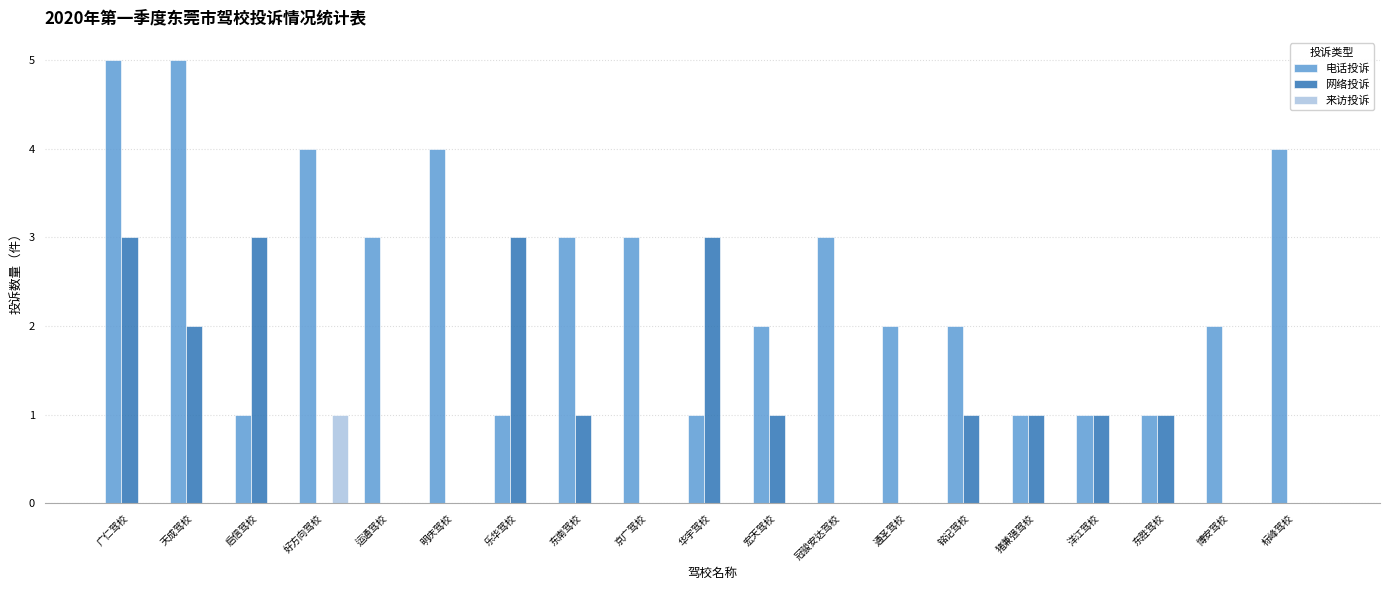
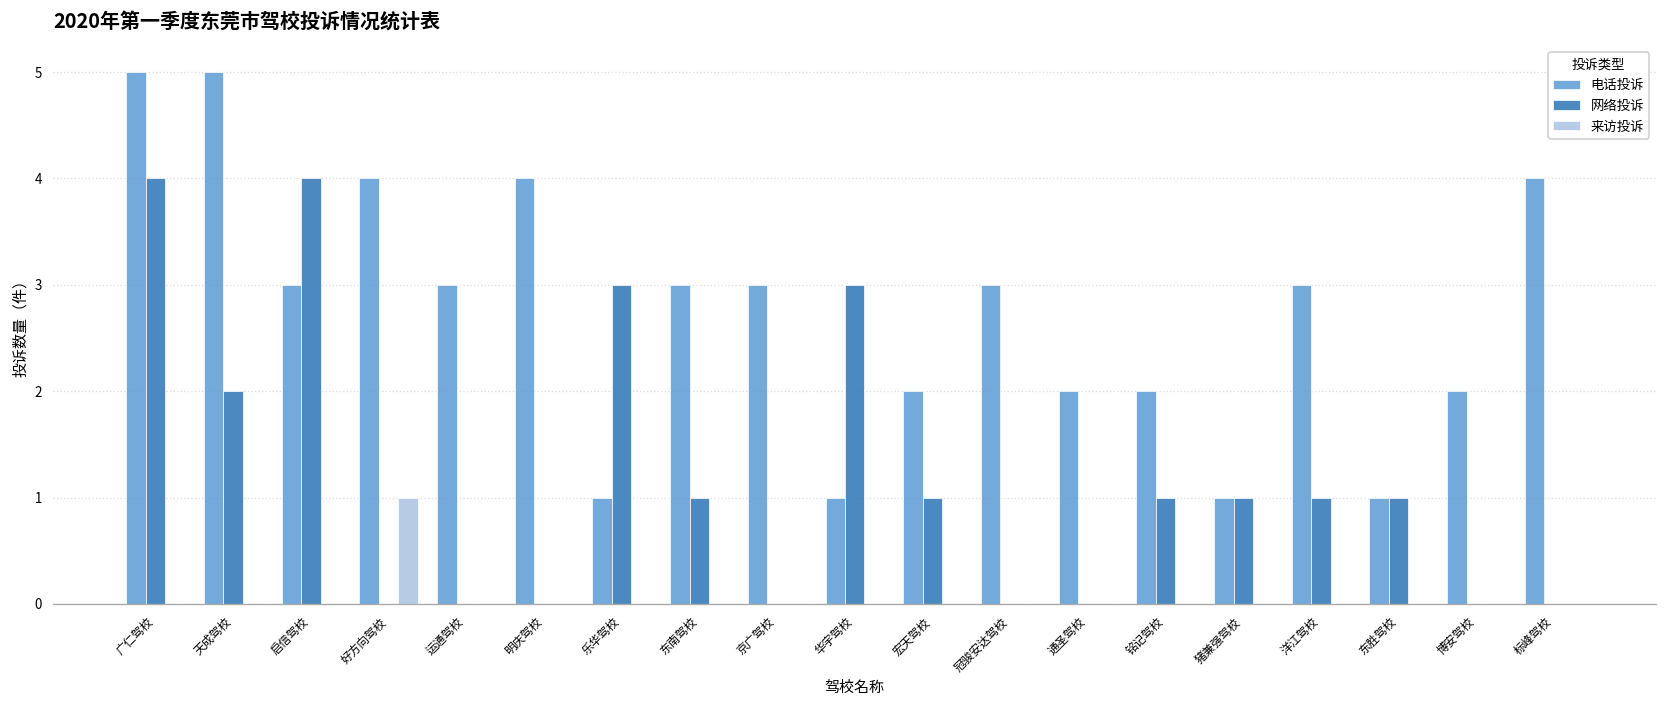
网络投诉, 广仁驾校: 3 -> 4
电话投诉, 启信驾校: 1 -> 3
网络投诉, 启信驾校: 3 -> 4
电话投诉, 洋江驾校: 1 -> 3
